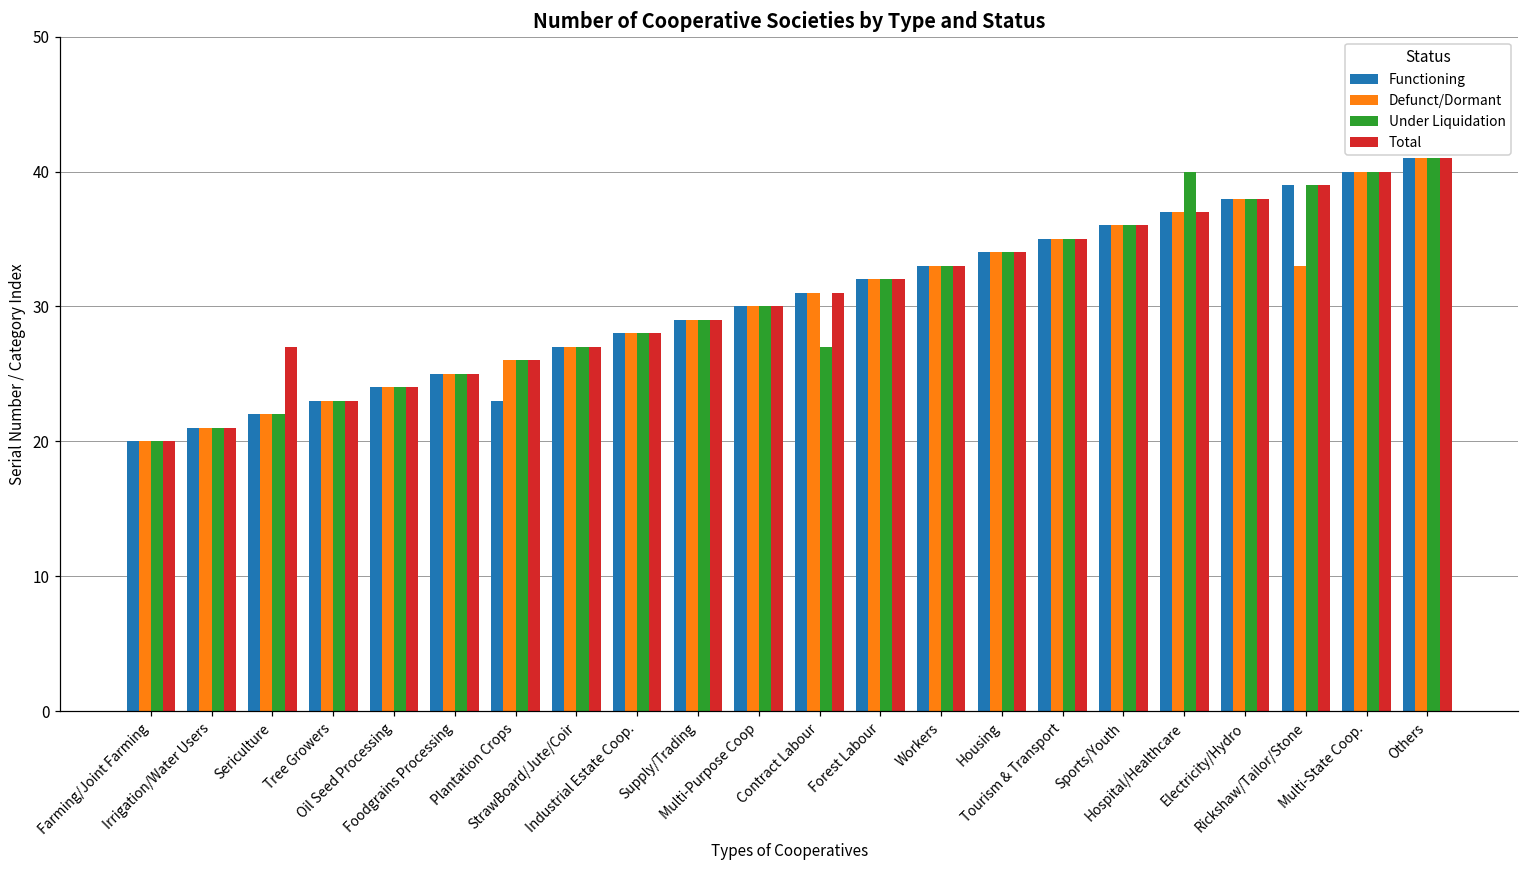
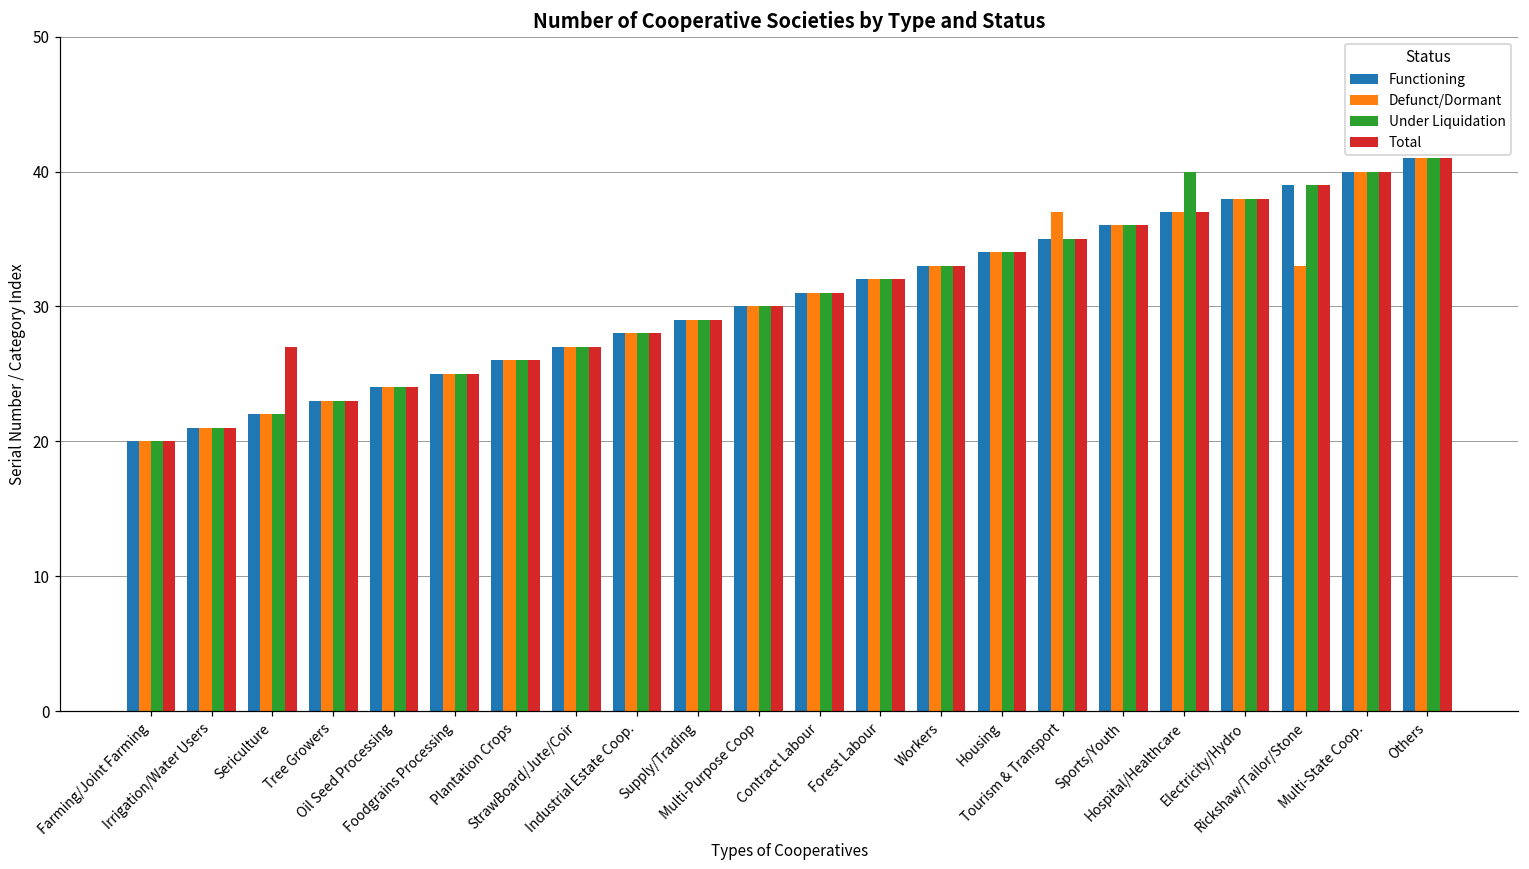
Functioning, Plantation Crops: 23 -> 26
Under Liquidation, Contract Labour: 27 -> 31
Defunct/Dormant, Tourism & Transport: 35 -> 37
